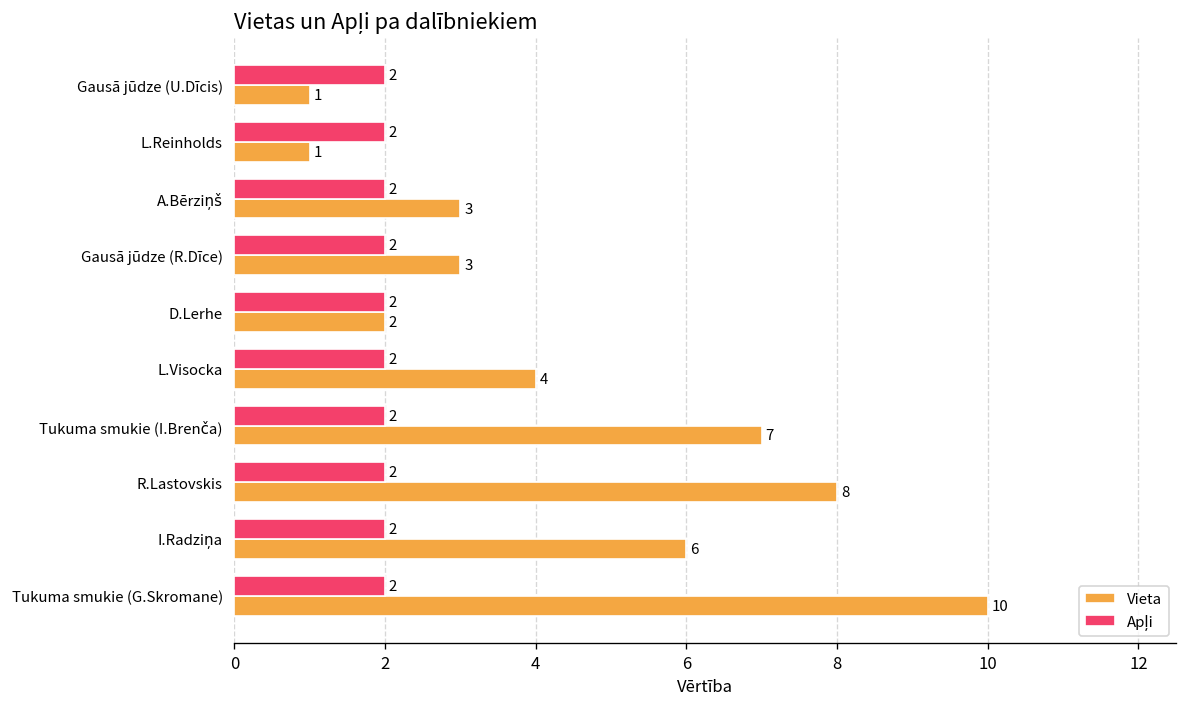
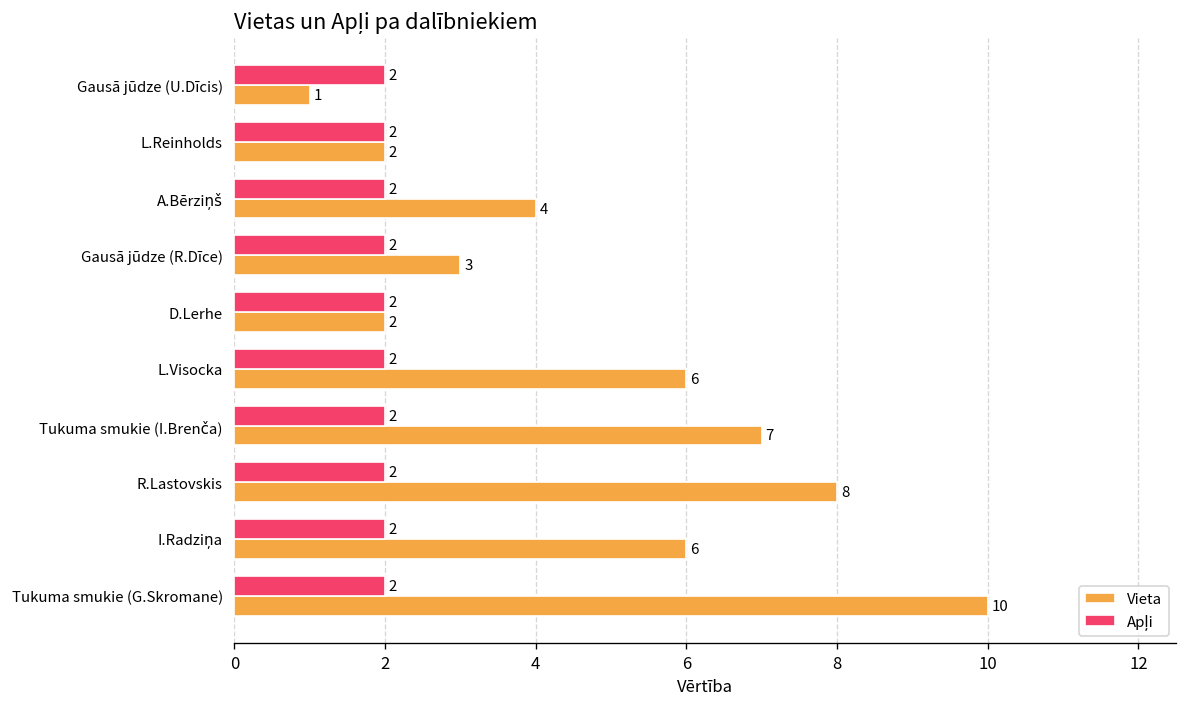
Vieta, L.Reinholds: 1 -> 2
Vieta, A.Bērziņš: 3 -> 4
Vieta, L.Visocka: 4 -> 6
